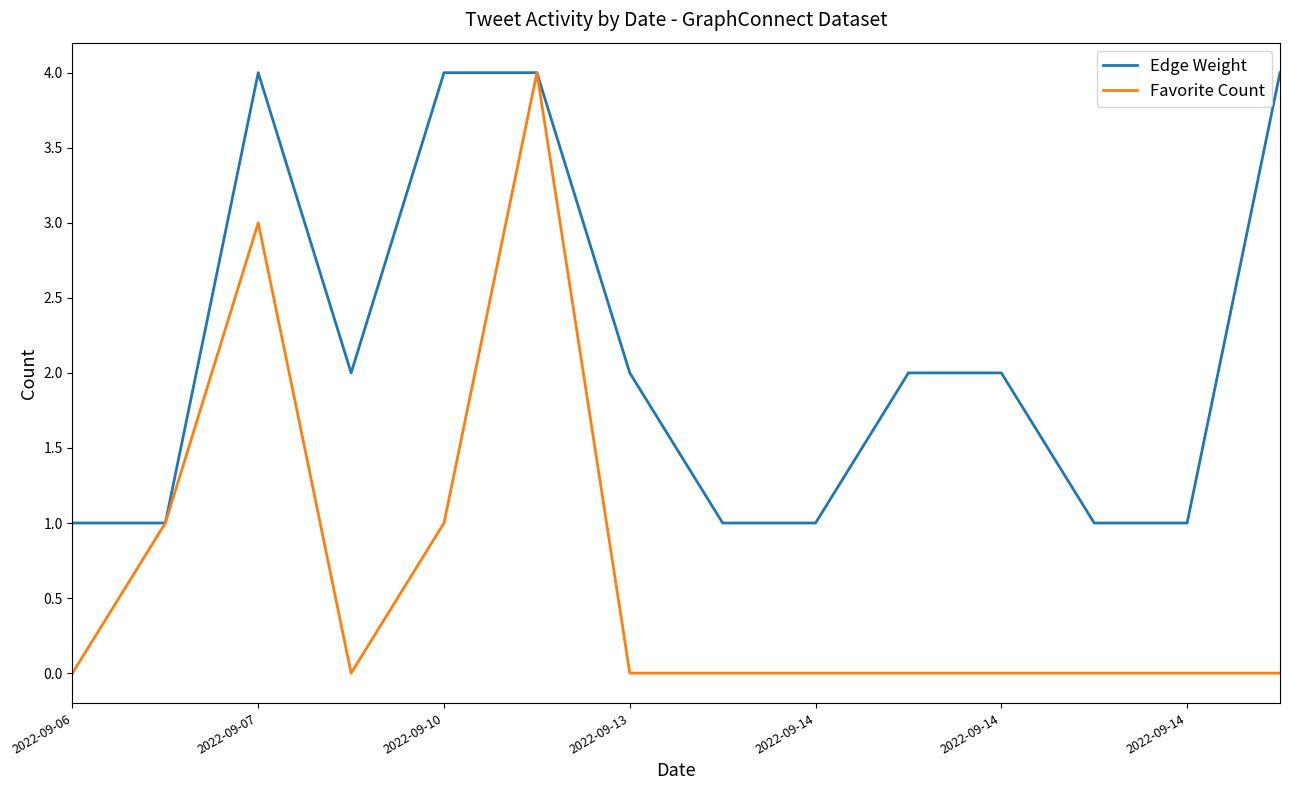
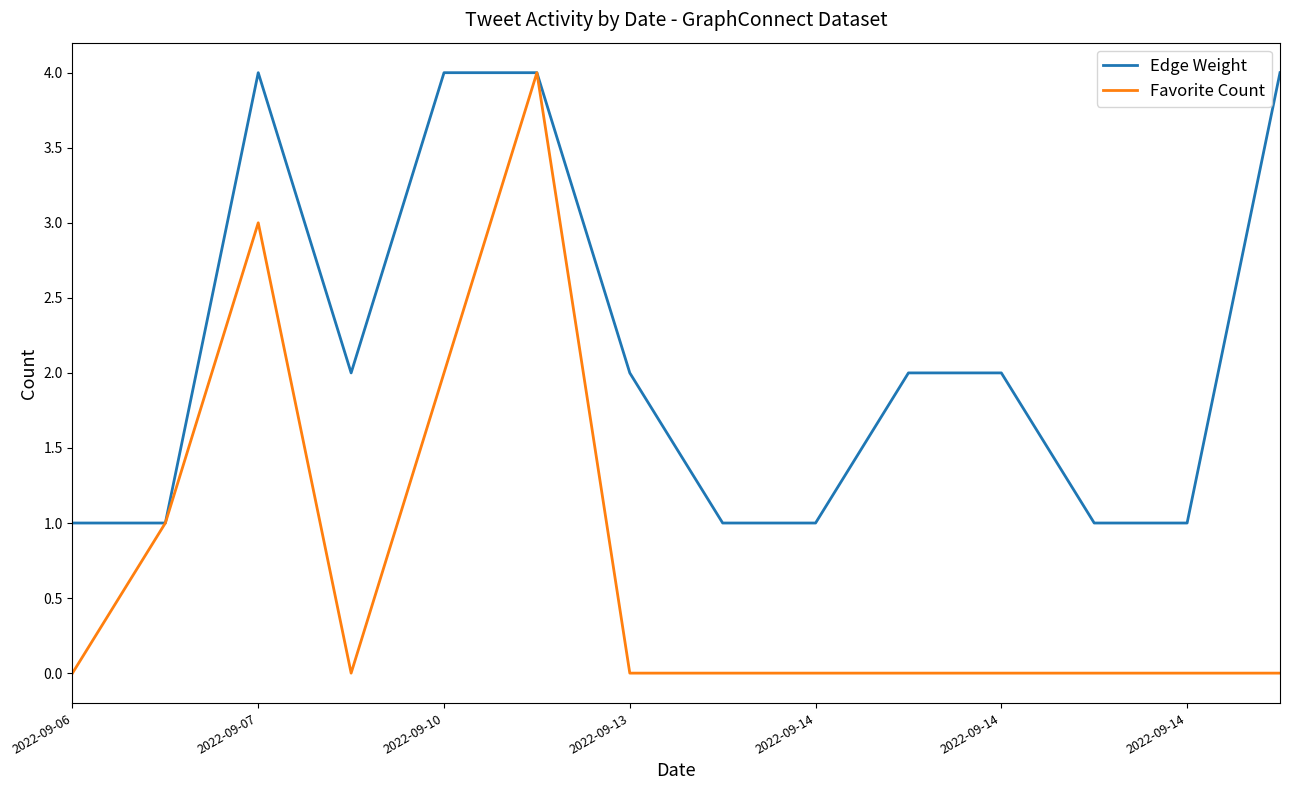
Favorite Count, 2022-09-10: 1 -> 2
